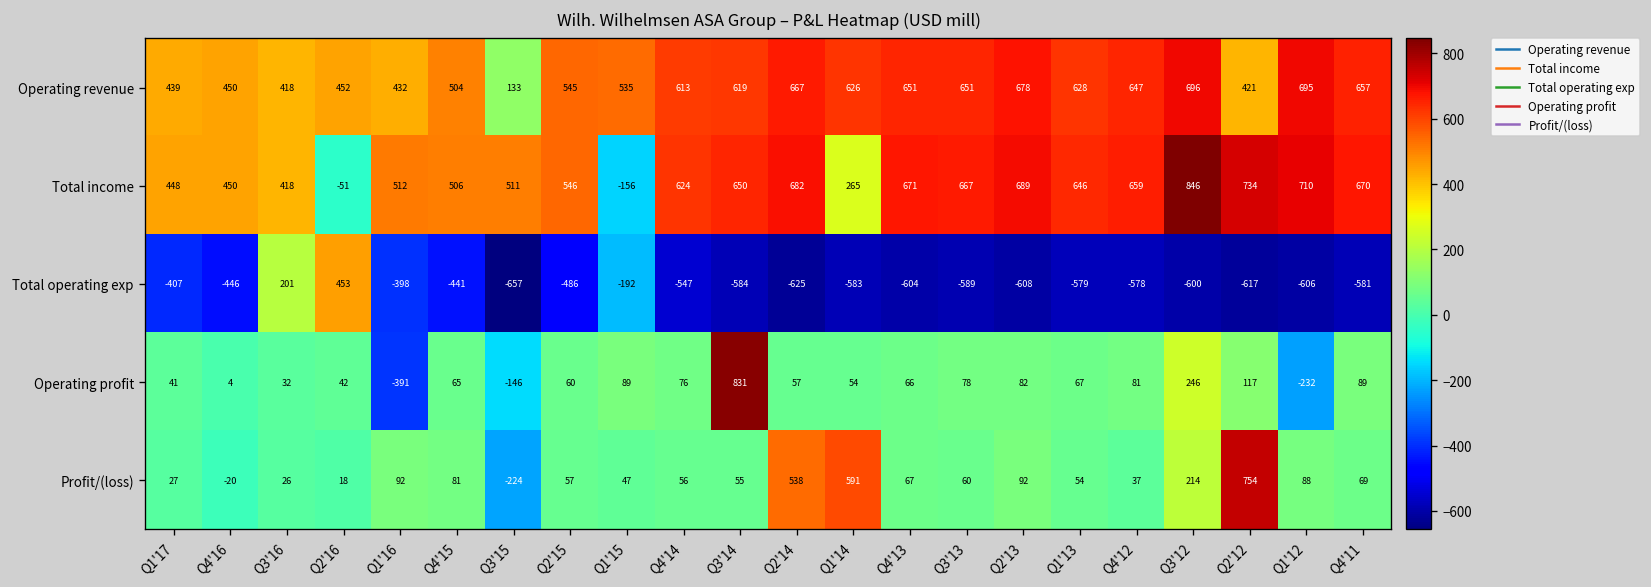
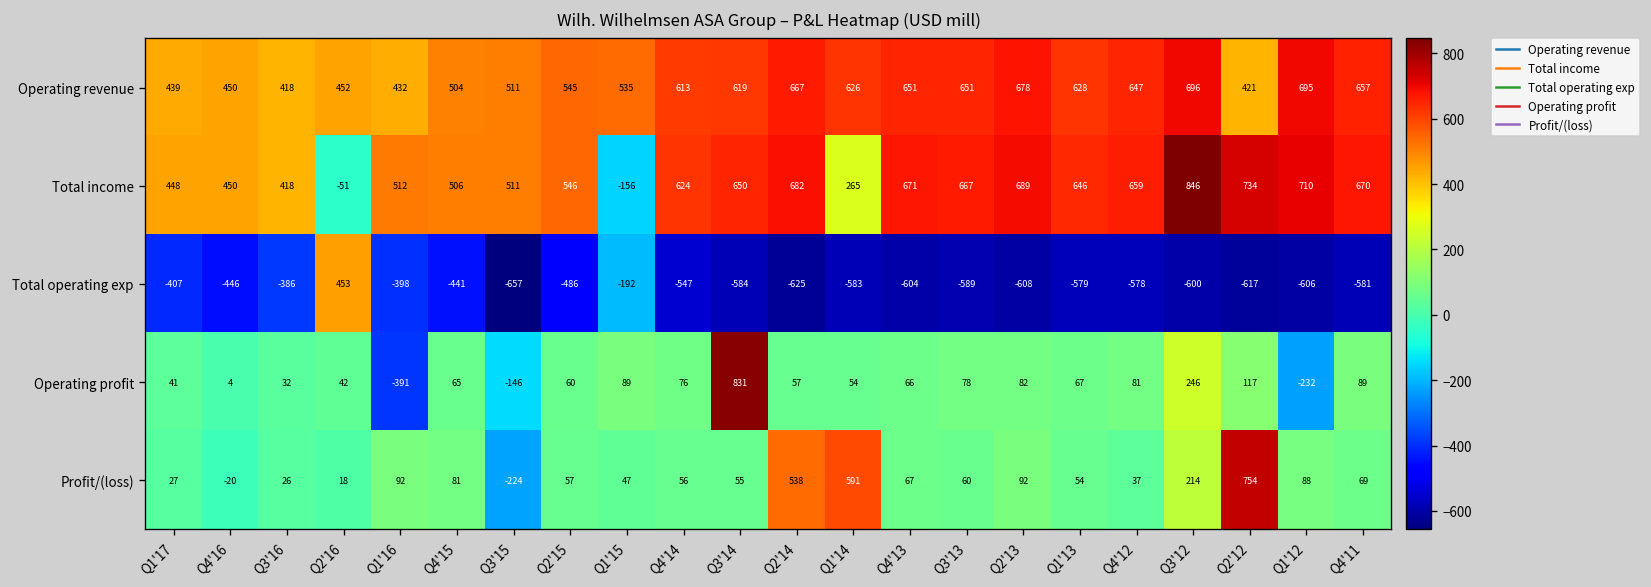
Operating revenue, Q3'15: 133 -> 511
Total operating exp, Q3'16: 201 -> -386
